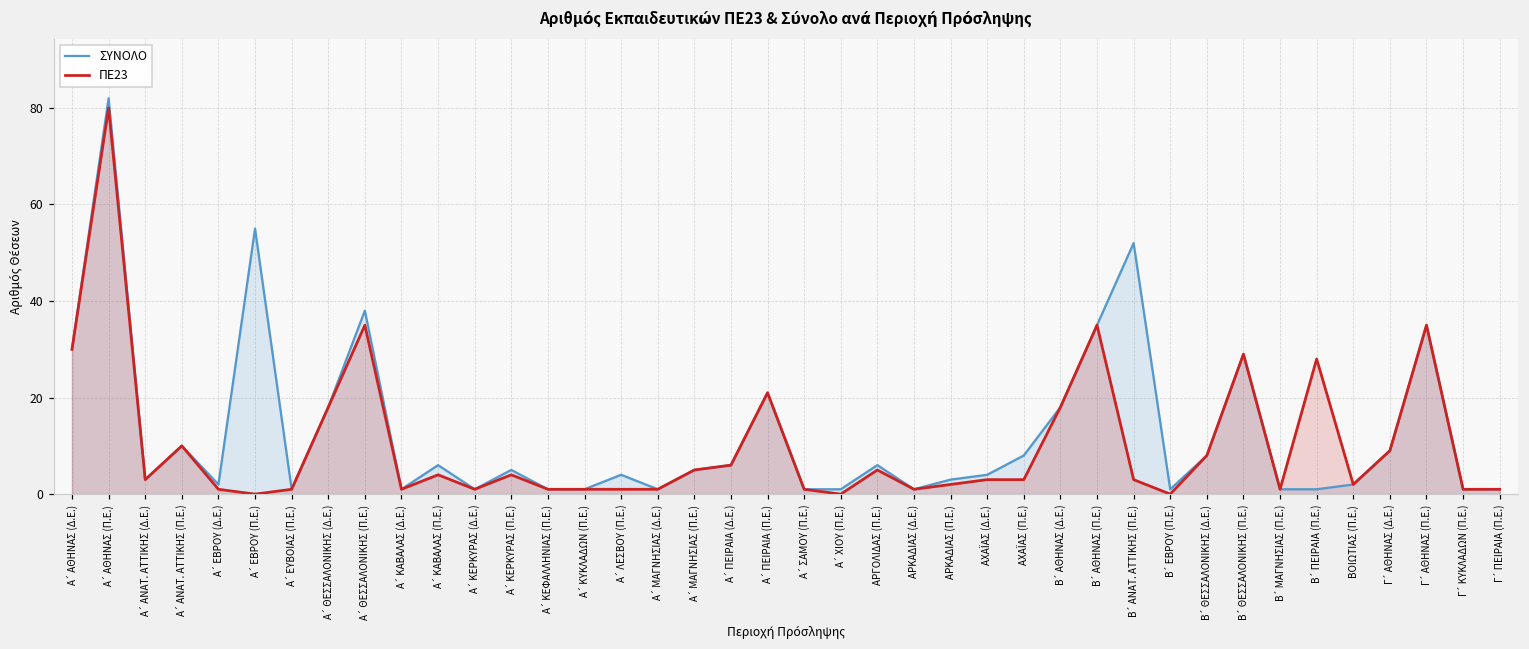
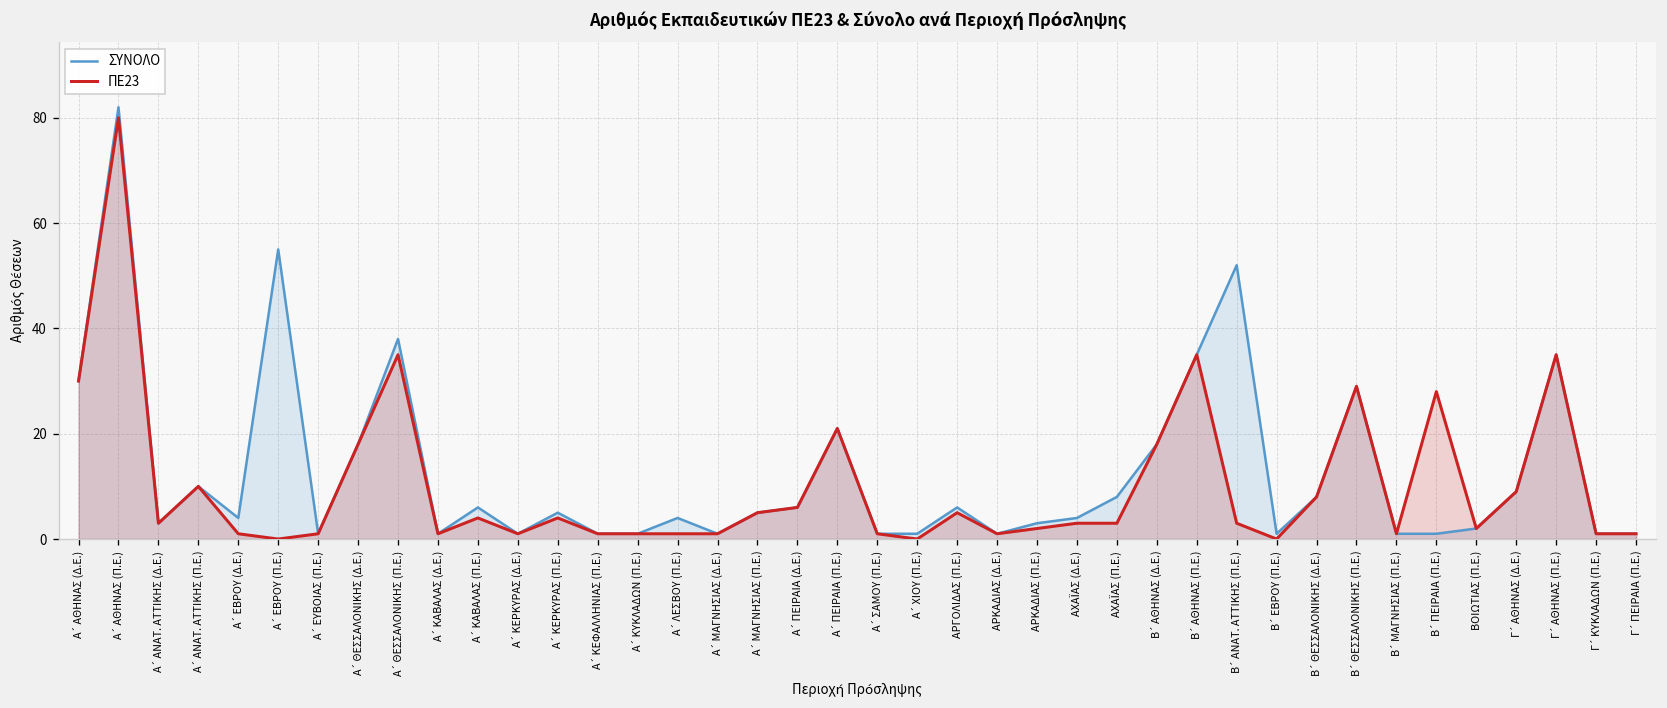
ΣΥΝΟΛΟ, Α΄ ΕΒΡΟΥ (Δ.Ε.): 2 -> 4
